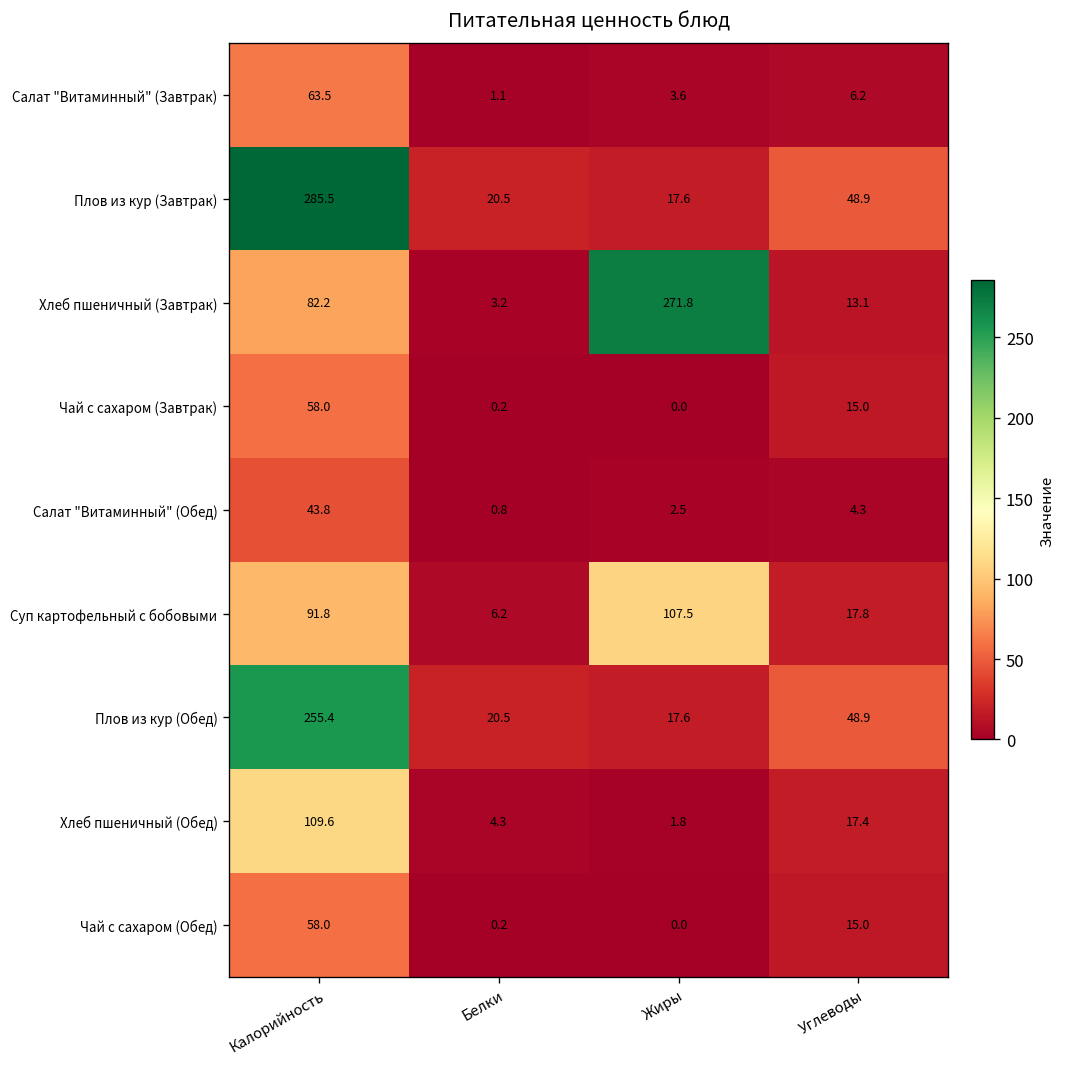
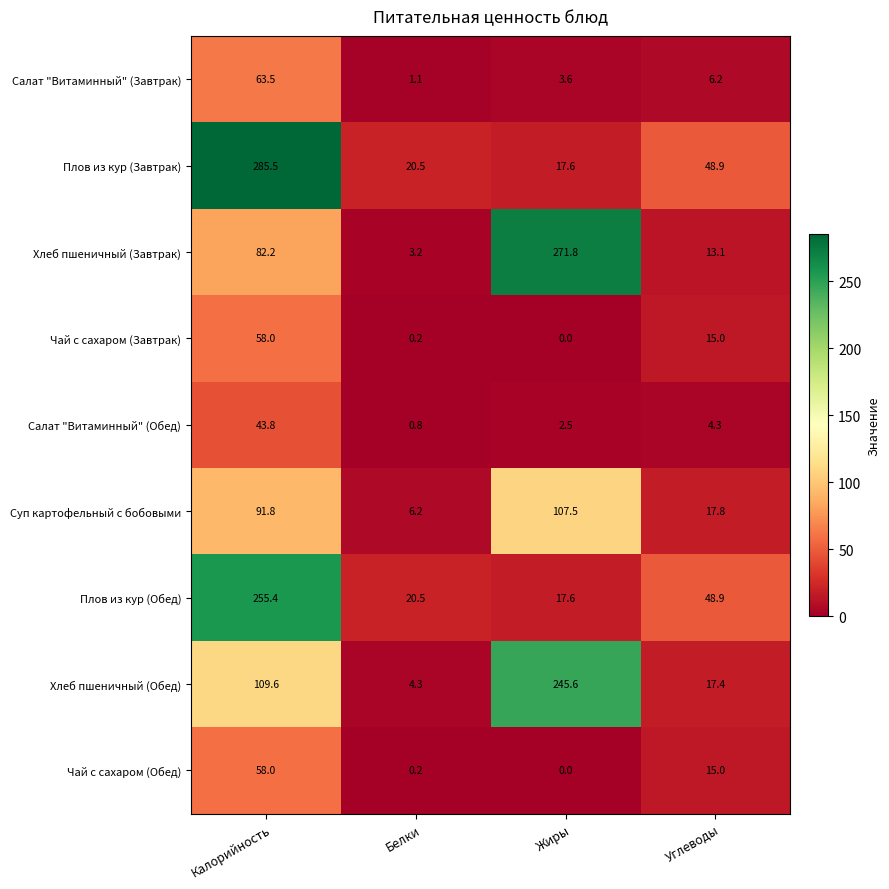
Хлеб пшеничный (Обед), Жиры: 1.8 -> 245.6
